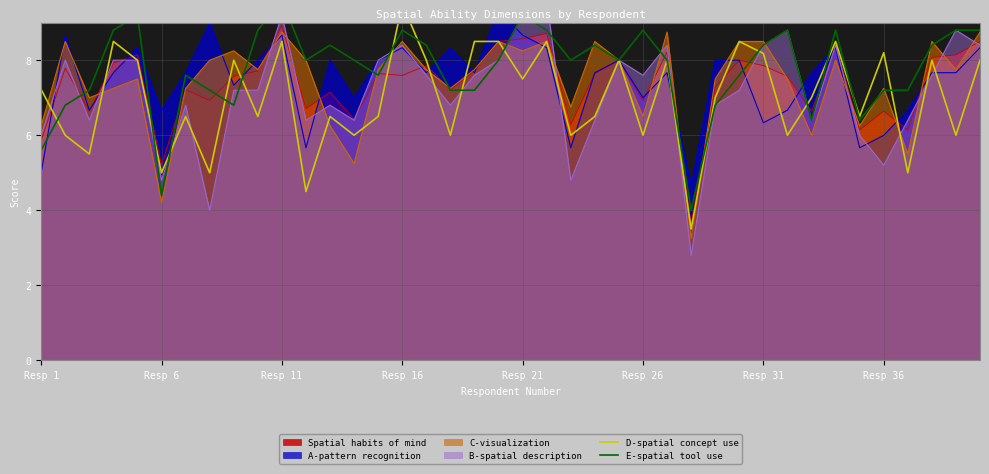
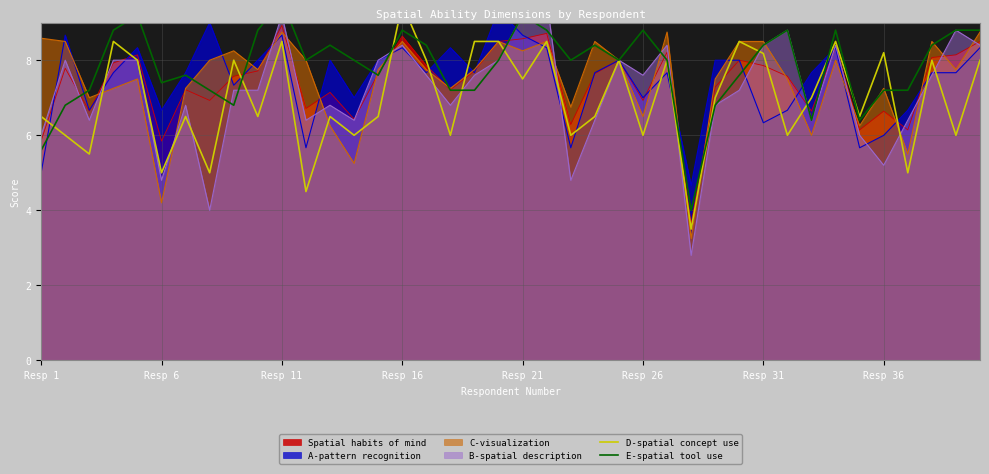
C-visualization, Resp 1: 6.3 -> 8.6
D-spatial concept use, Resp 1: 7.2 -> 6.5
Spatial habits of mind, Resp 6: 5.2 -> 5.8
E-spatial tool use, Resp 6: 4.4 -> 7.4
Spatial habits of mind, Resp 16: 7.6 -> 8.6
